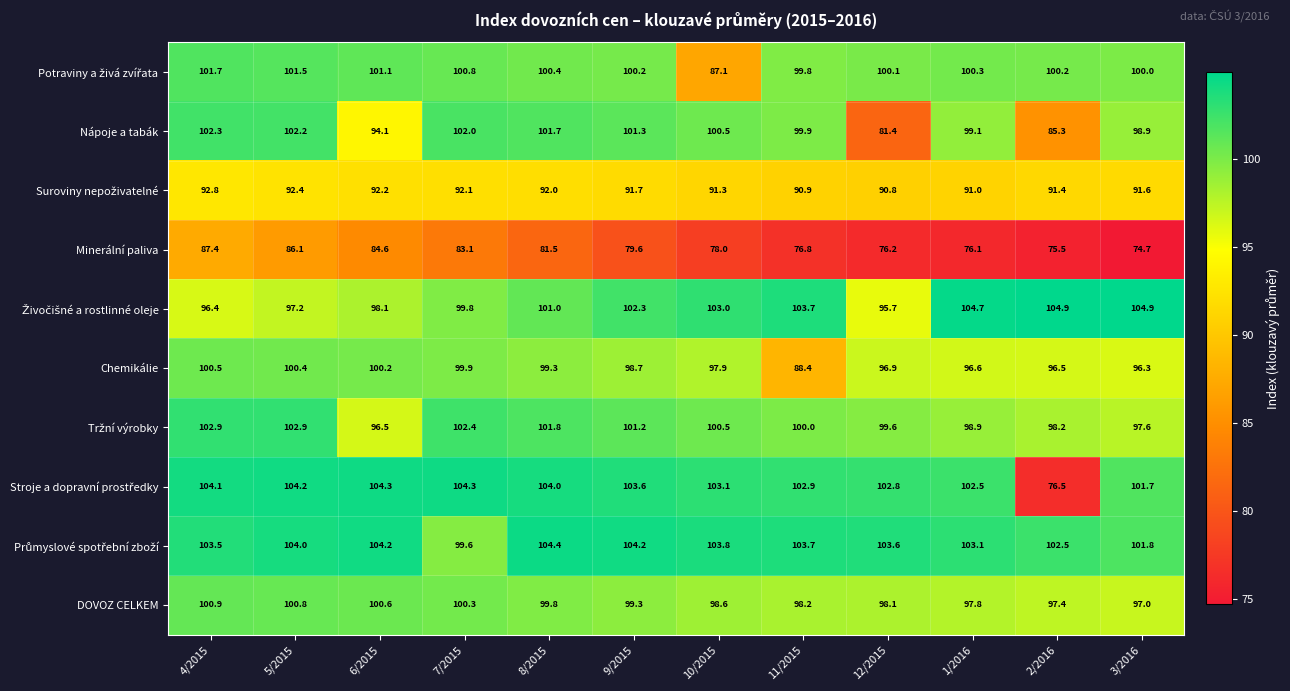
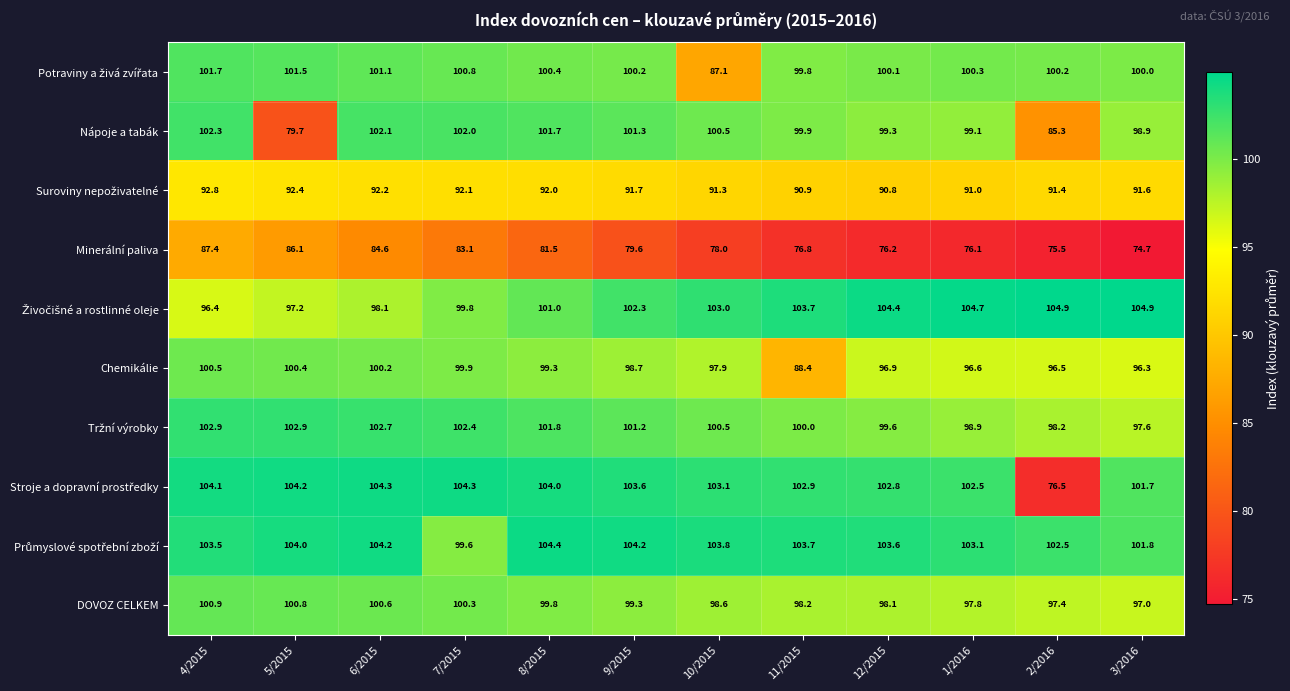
Nápoje a tabák, 5/2015: 102.2 -> 79.7
Nápoje a tabák, 6/2015: 94.1 -> 102.1
Nápoje a tabák, 12/2015: 81.4 -> 99.3
Živočišné a rostlinné oleje, 12/2015: 95.7 -> 104.4
Tržní výrobky, 6/2015: 96.5 -> 102.7
